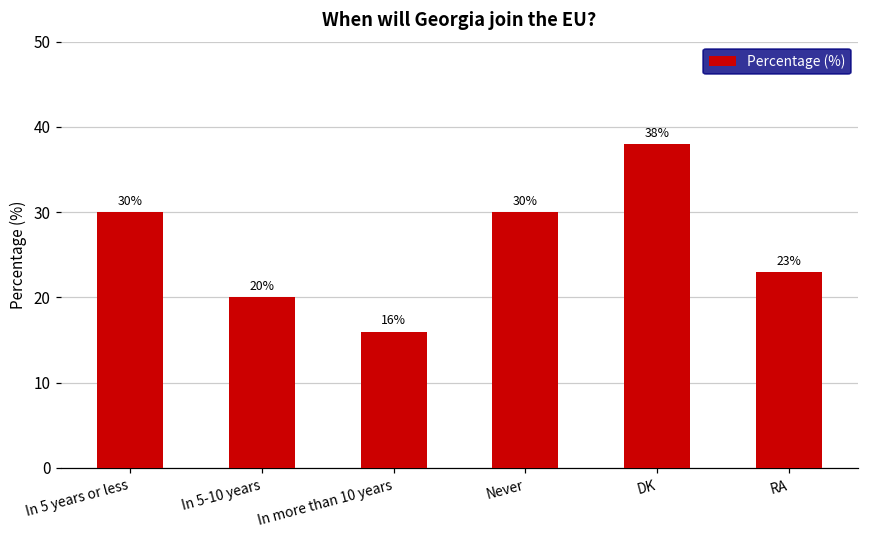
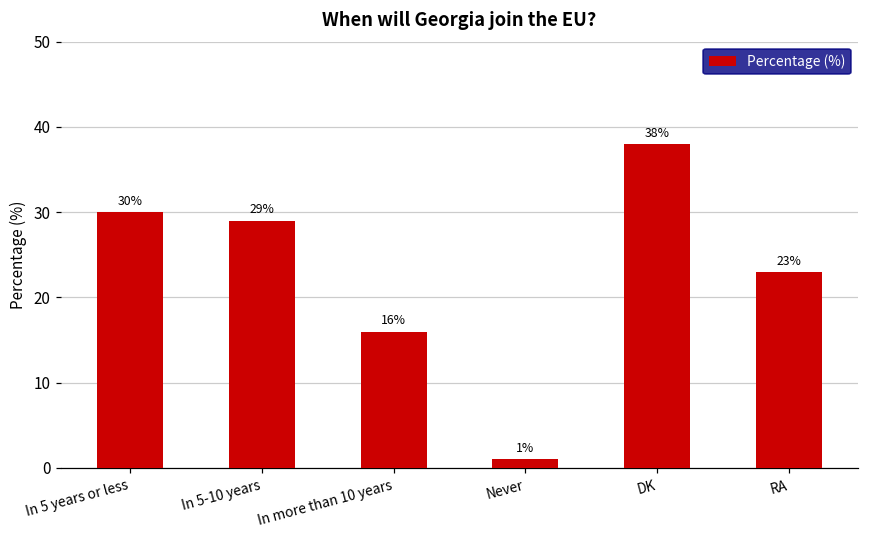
In 5-10 years: 20% -> 29%
Never: 30% -> 1%
